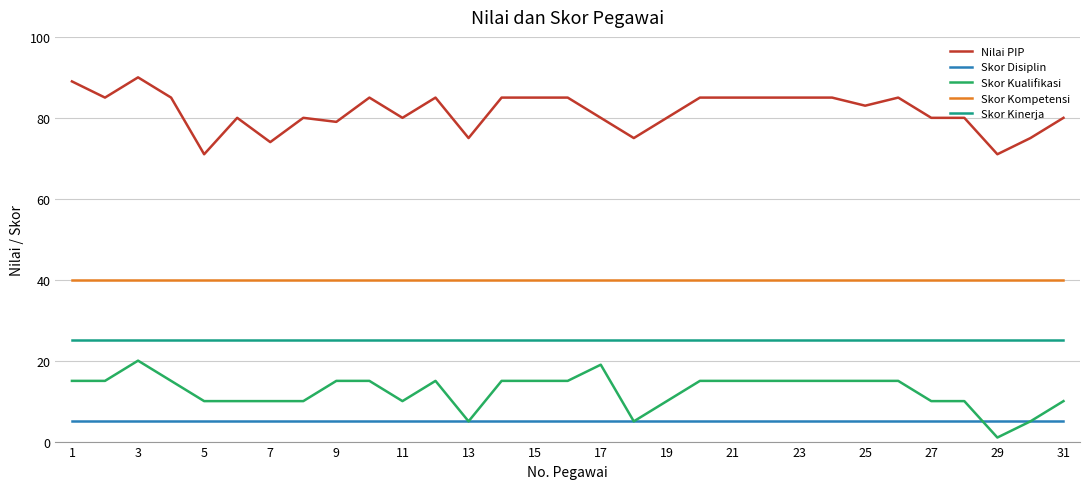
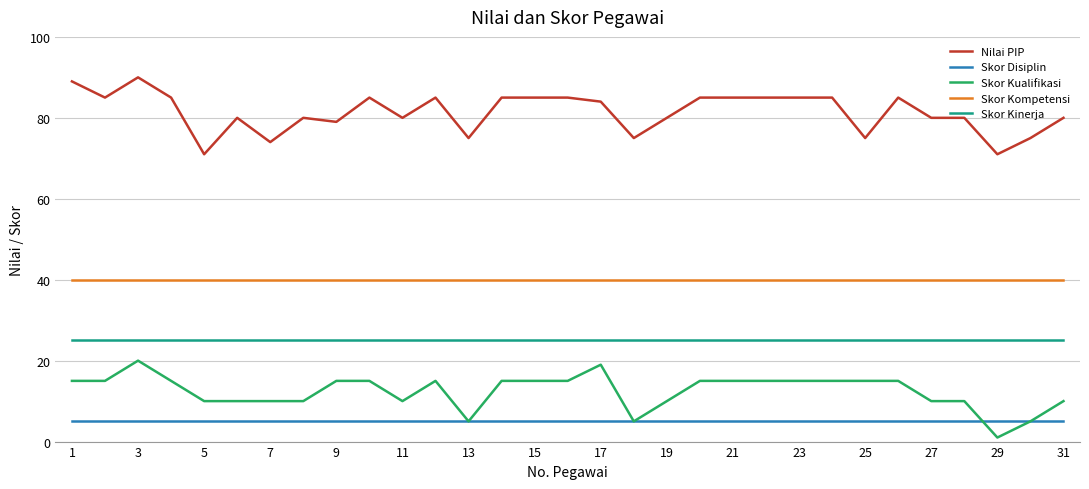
Nilai PIP, 17: 80 -> 84
Nilai PIP, 25: 83 -> 75
